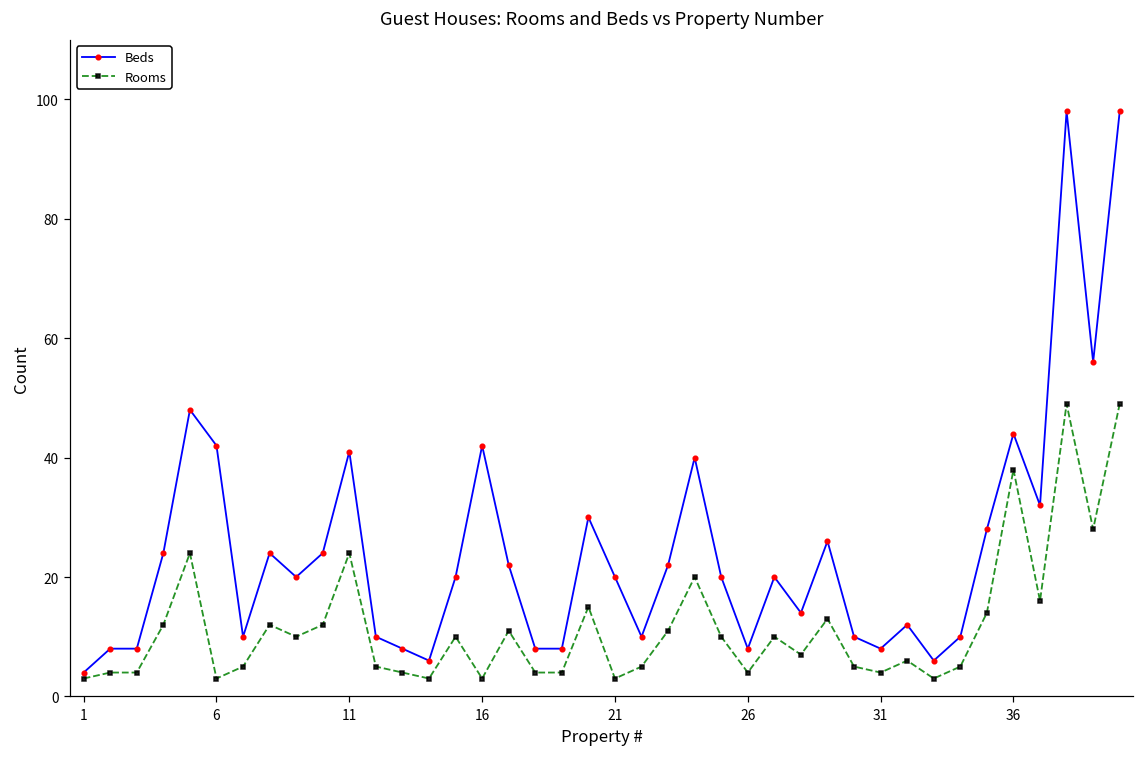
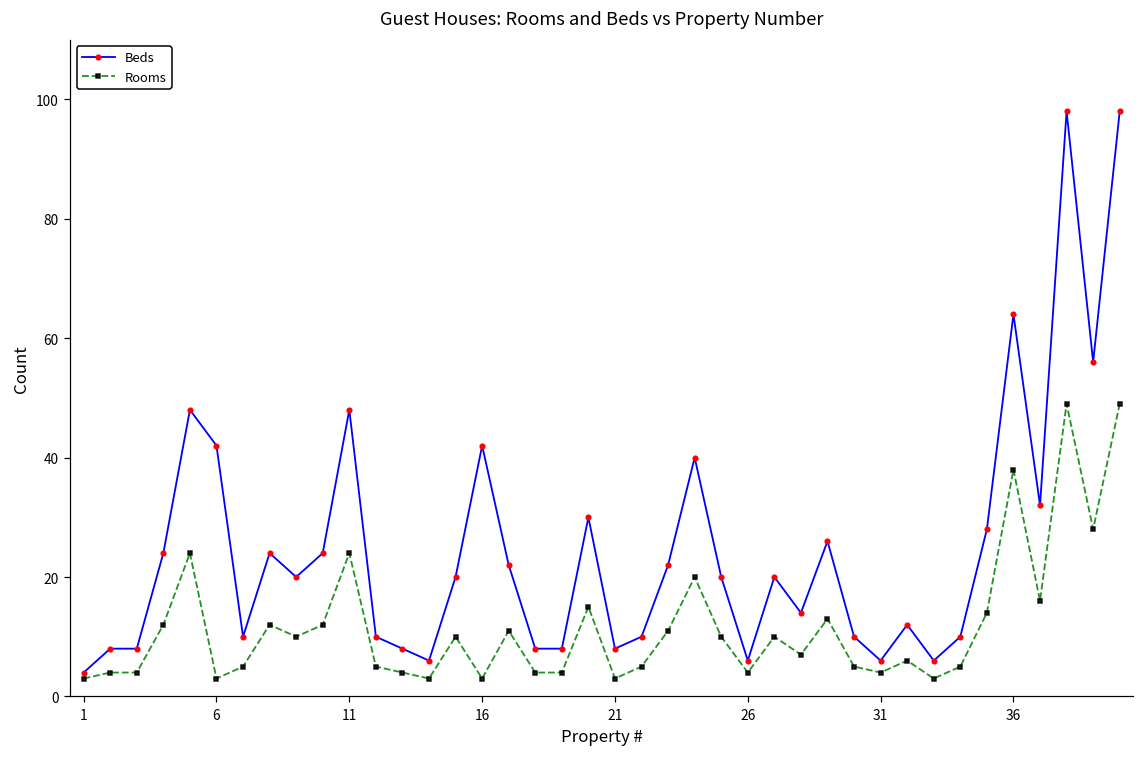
Beds, 11: 41 -> 48
Beds, 21: 20 -> 8
Beds, 26: 8 -> 6
Beds, 31: 8 -> 6
Beds, 36: 44 -> 64
